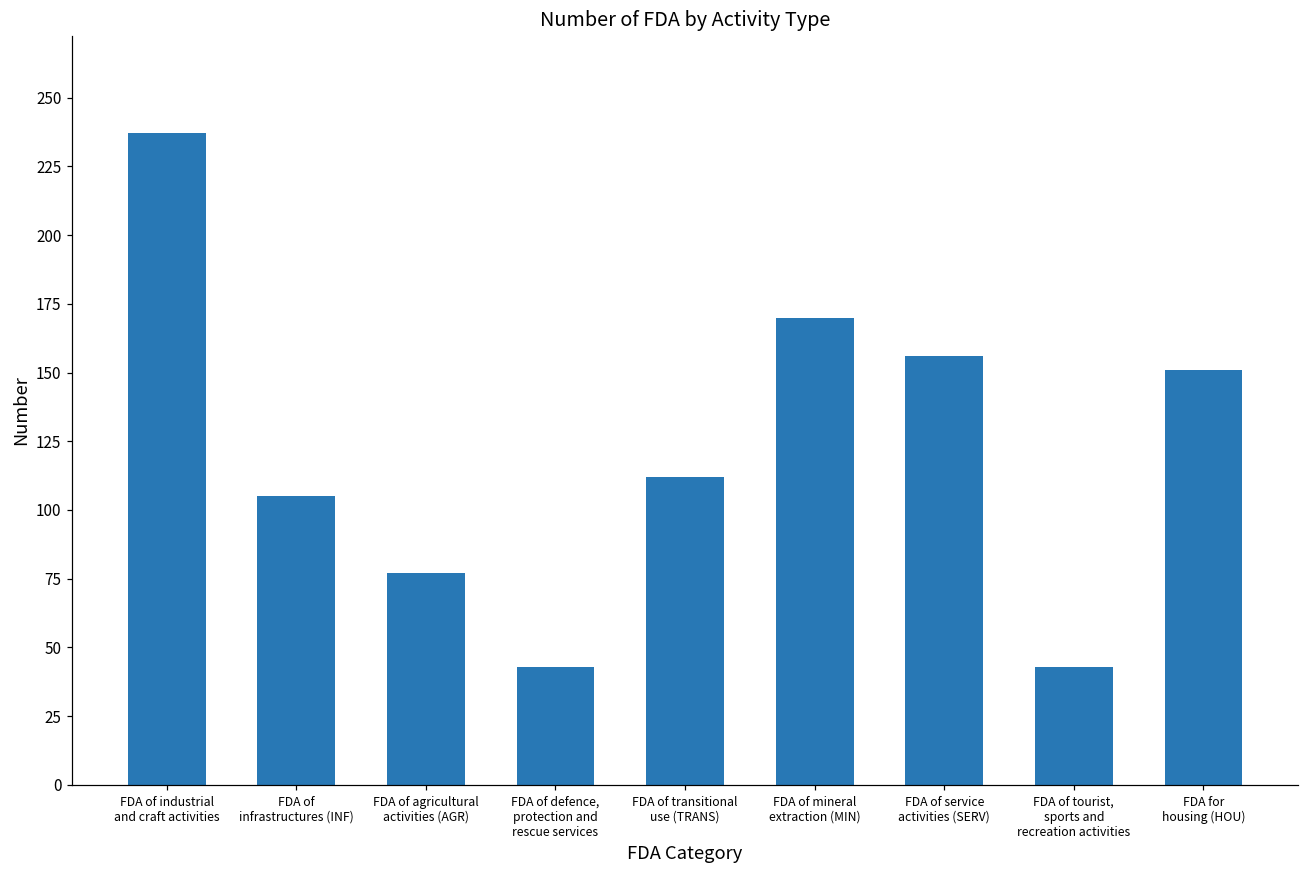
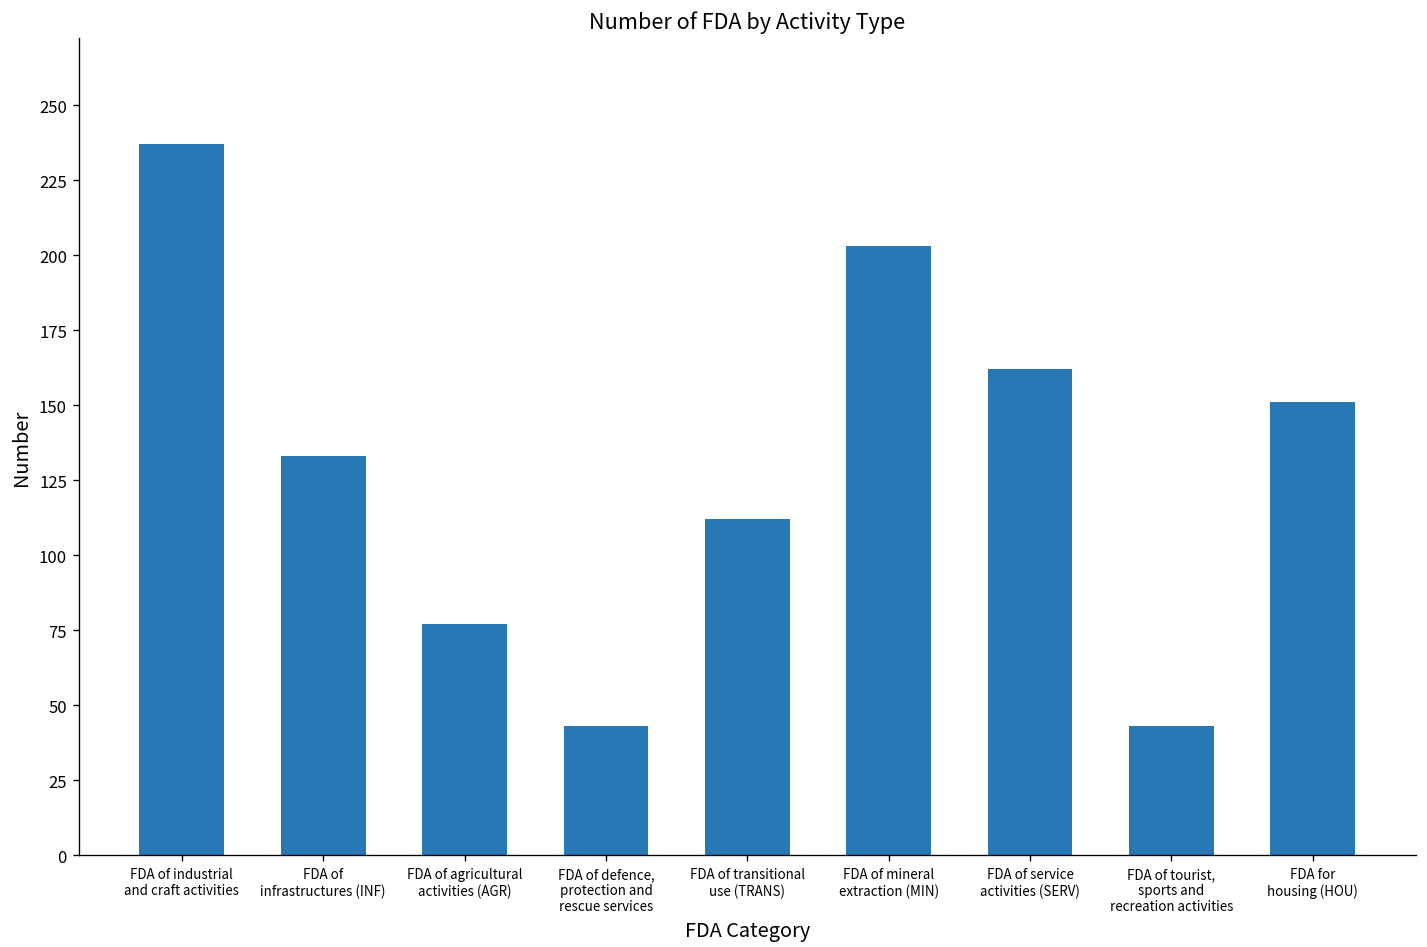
FDA of infrastructures (INF): 105 -> 133
FDA of mineral extraction (MIN): 170 -> 203
FDA of service activities (SERV): 156 -> 162
